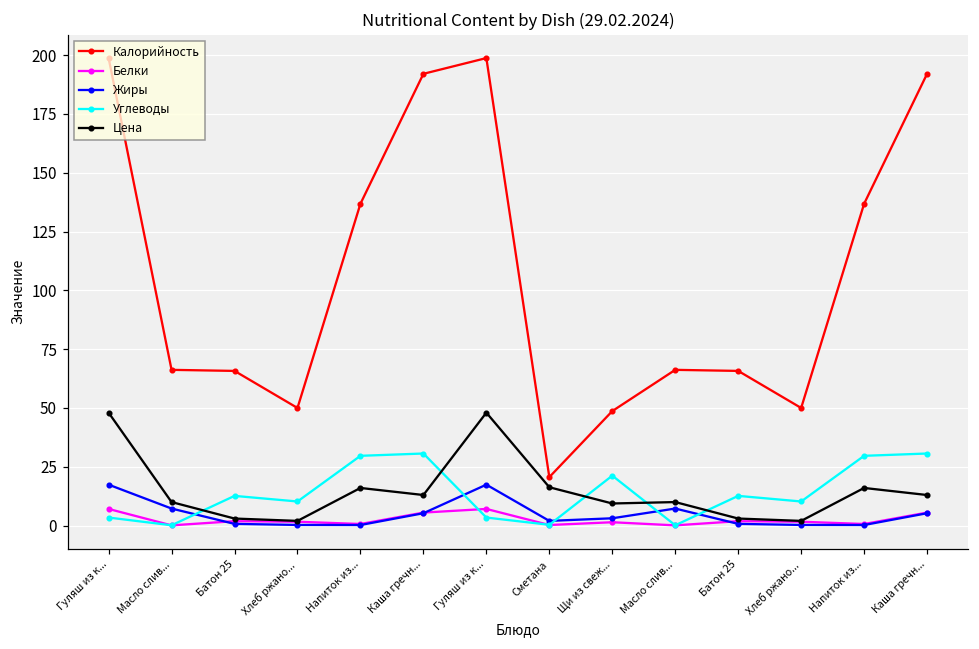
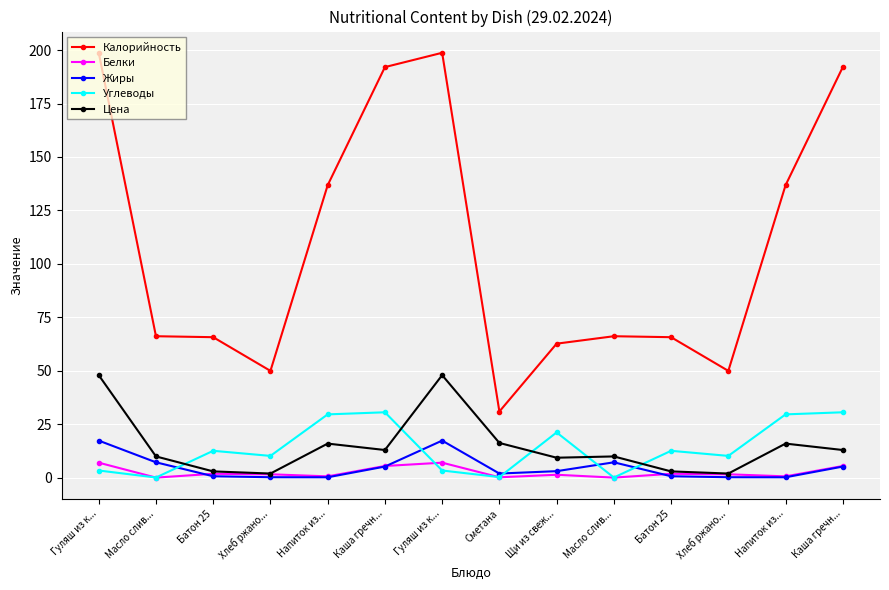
Калорийность, Сметана: 21 -> 31
Калорийность, Щи из свеж...: 49 -> 63
